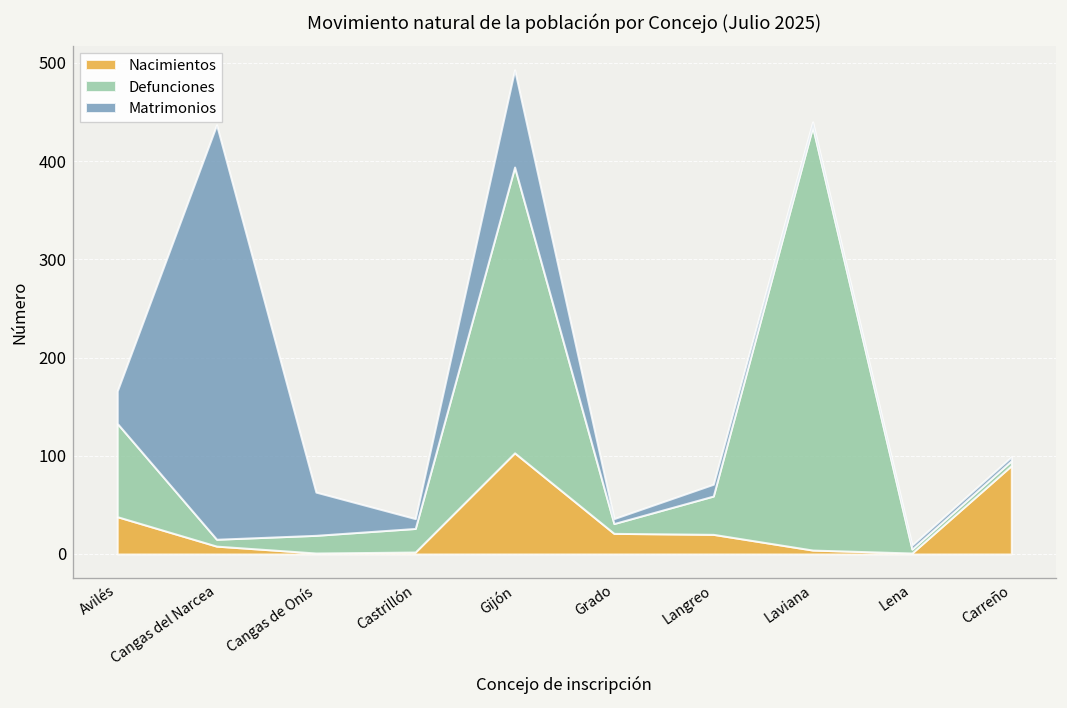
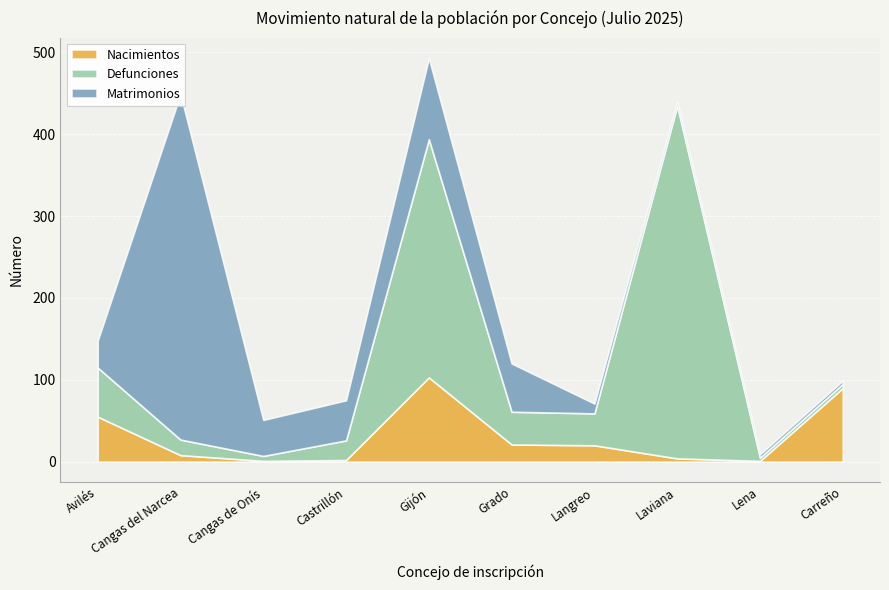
Nacimientos, Avilés: 40 -> 60
Defunciones, Avilés: 100 -> 60
Defunciones, Cangas del Narcea: 10 -> 20
Defunciones, Cangas de Onís: 20 -> 10
Matrimonios, Castrillón: 10 -> 50
Defunciones, Grado: 10 -> 40
Matrimonios, Grado: 10 -> 60
